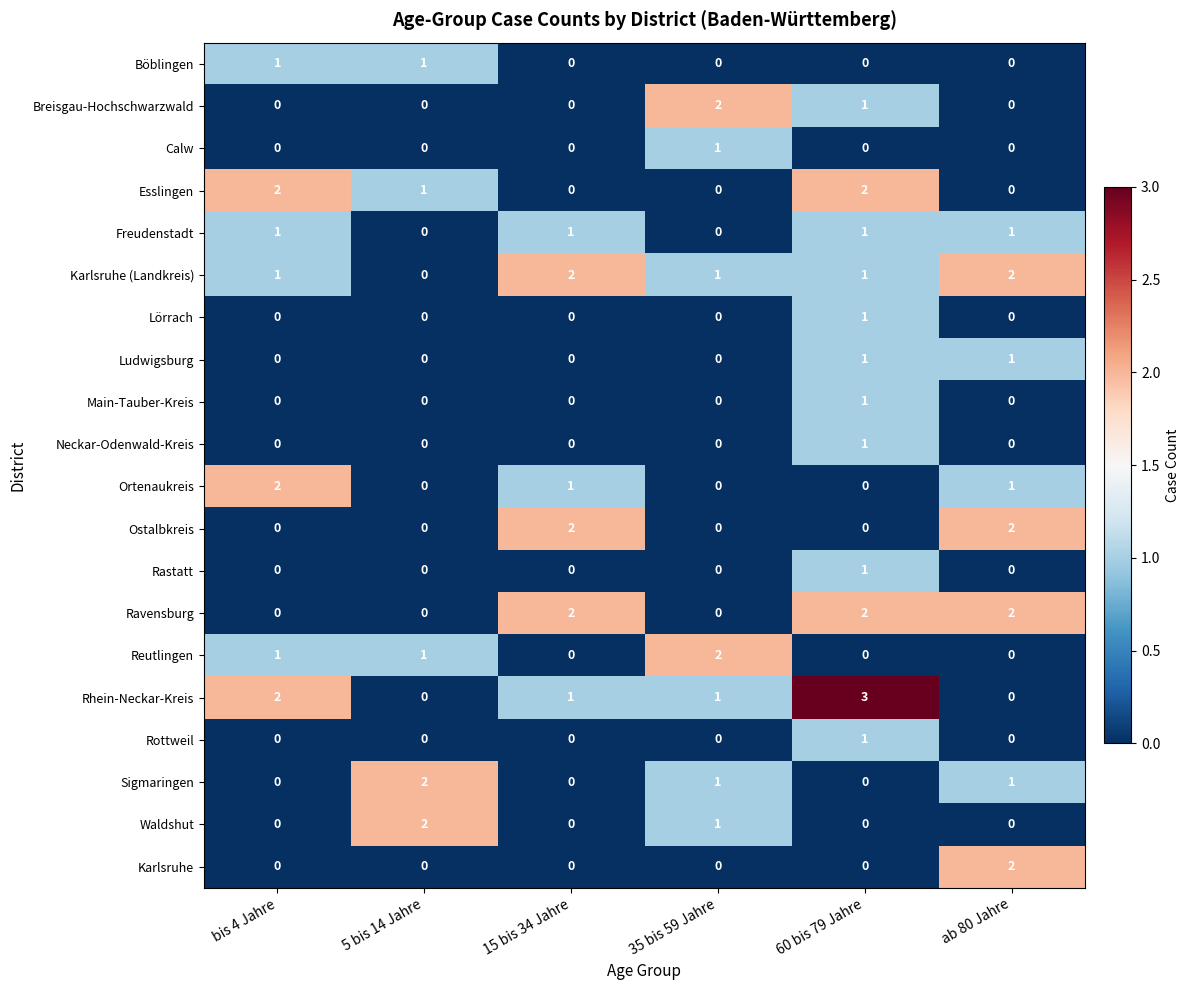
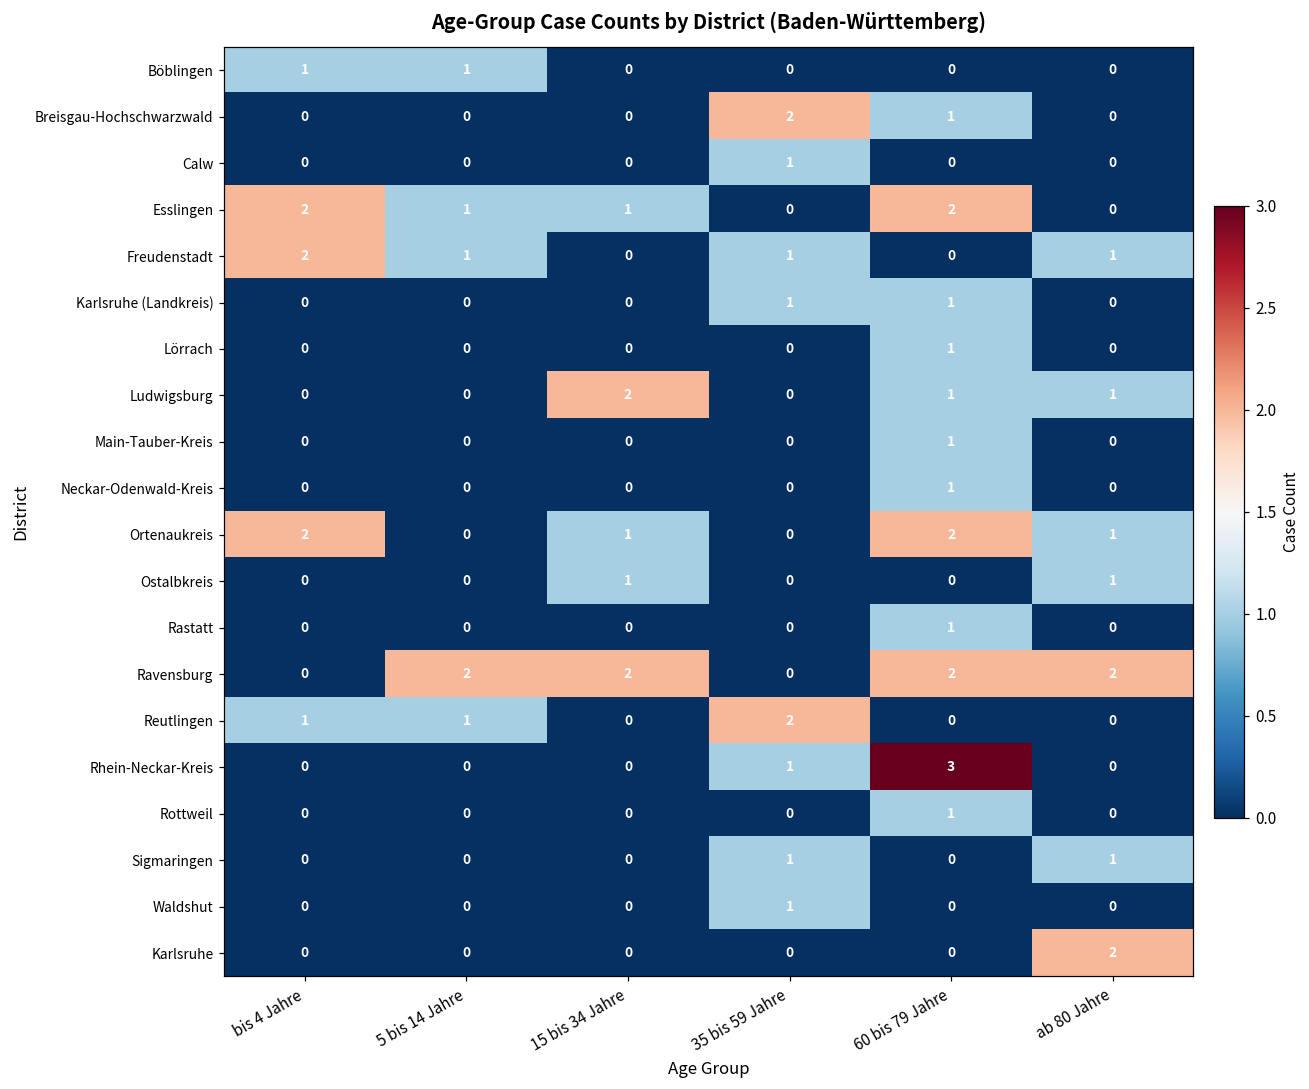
Esslingen, 15 bis 34 Jahre: 0 -> 1
Freudenstadt, bis 4 Jahre: 1 -> 2
Freudenstadt, 5 bis 14 Jahre: 0 -> 1
Freudenstadt, 15 bis 34 Jahre: 1 -> 0
Freudenstadt, 35 bis 59 Jahre: 0 -> 1
Freudenstadt, 60 bis 79 Jahre: 1 -> 0
Karlsruhe (Landkreis), bis 4 Jahre: 1 -> 0
Karlsruhe (Landkreis), 15 bis 34 Jahre: 2 -> 0
Karlsruhe (Landkreis), ab 80 Jahre: 2 -> 0
Ludwigsburg, 15 bis 34 Jahre: 0 -> 2
Ortenaukreis, 60 bis 79 Jahre: 0 -> 2
Ostalbkreis, 15 bis 34 Jahre: 2 -> 1
Ostalbkreis, ab 80 Jahre: 2 -> 1
Ravensburg, 5 bis 14 Jahre: 0 -> 2
Rhein-Neckar-Kreis, bis 4 Jahre: 2 -> 0
Rhein-Neckar-Kreis, 15 bis 34 Jahre: 1 -> 0
Sigmaringen, 5 bis 14 Jahre: 2 -> 0
Waldshut, 5 bis 14 Jahre: 2 -> 0
